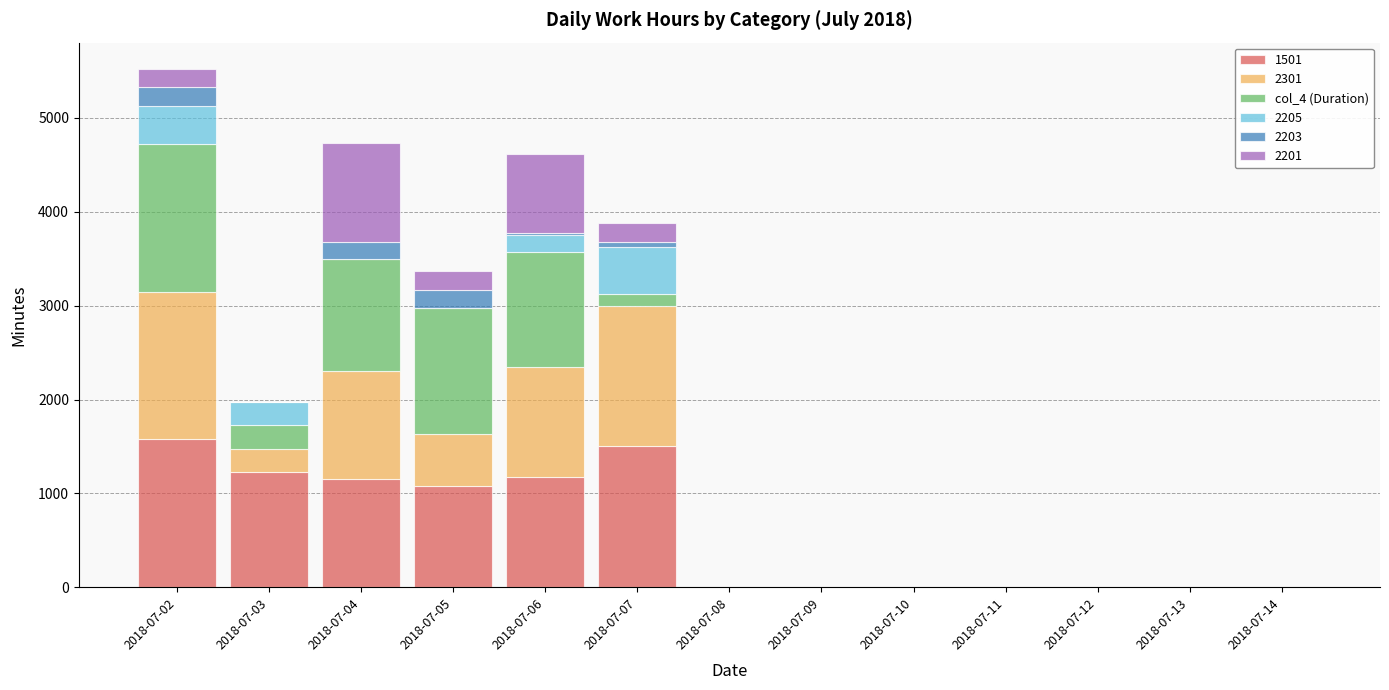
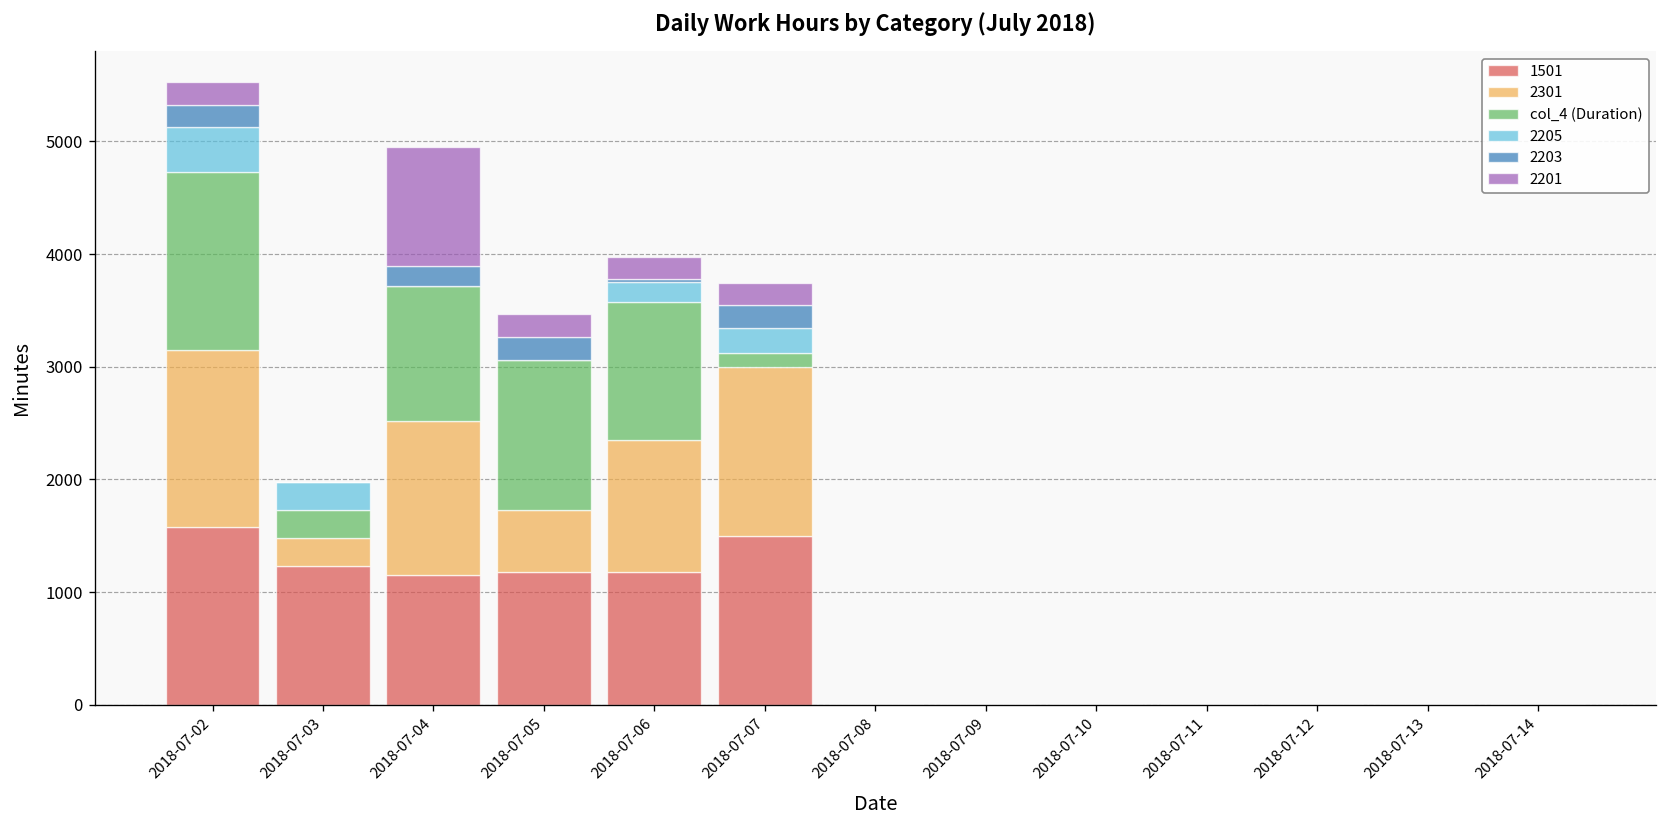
2301, 2018-07-04: 1200 -> 1400
1501, 2018-07-05: 1100 -> 1200
2201, 2018-07-06: 800 -> 200
2205, 2018-07-07: 500 -> 200
2203, 2018-07-07: 100 -> 200
